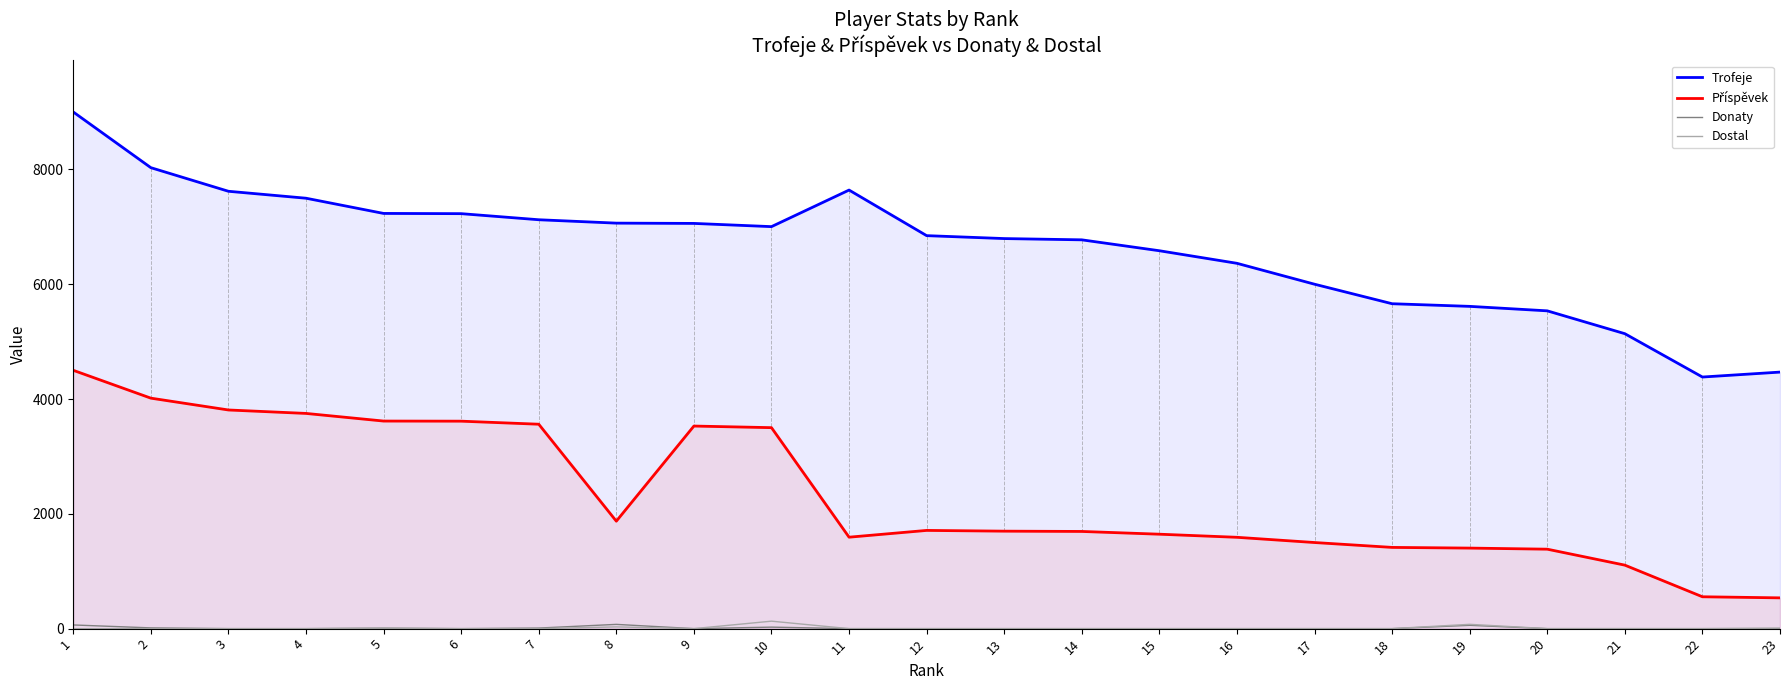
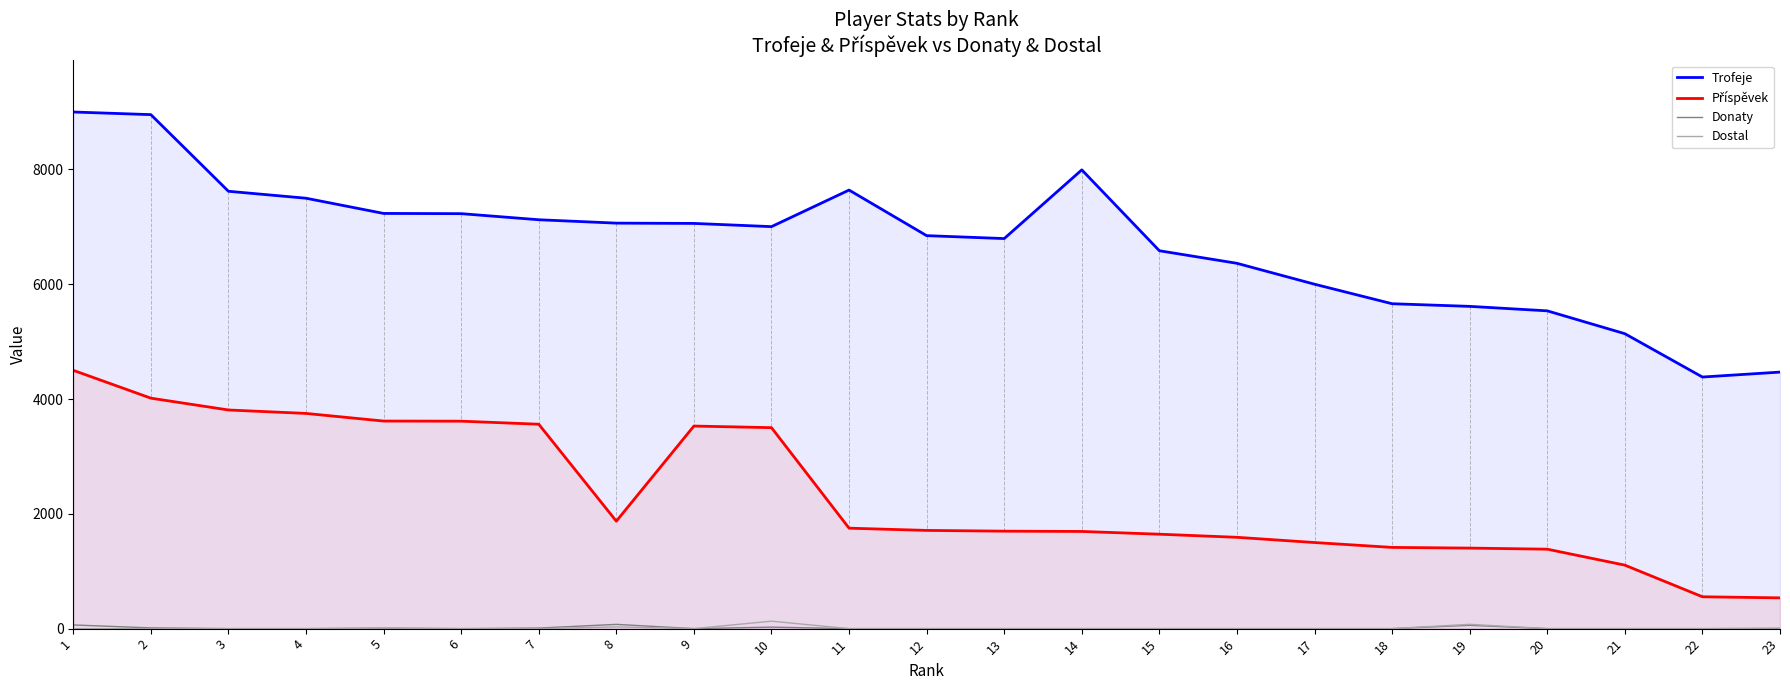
Trofeje, 2: 8000 -> 9000
Příspěvek, 11: 1600 -> 1800
Trofeje, 14: 6800 -> 8000
